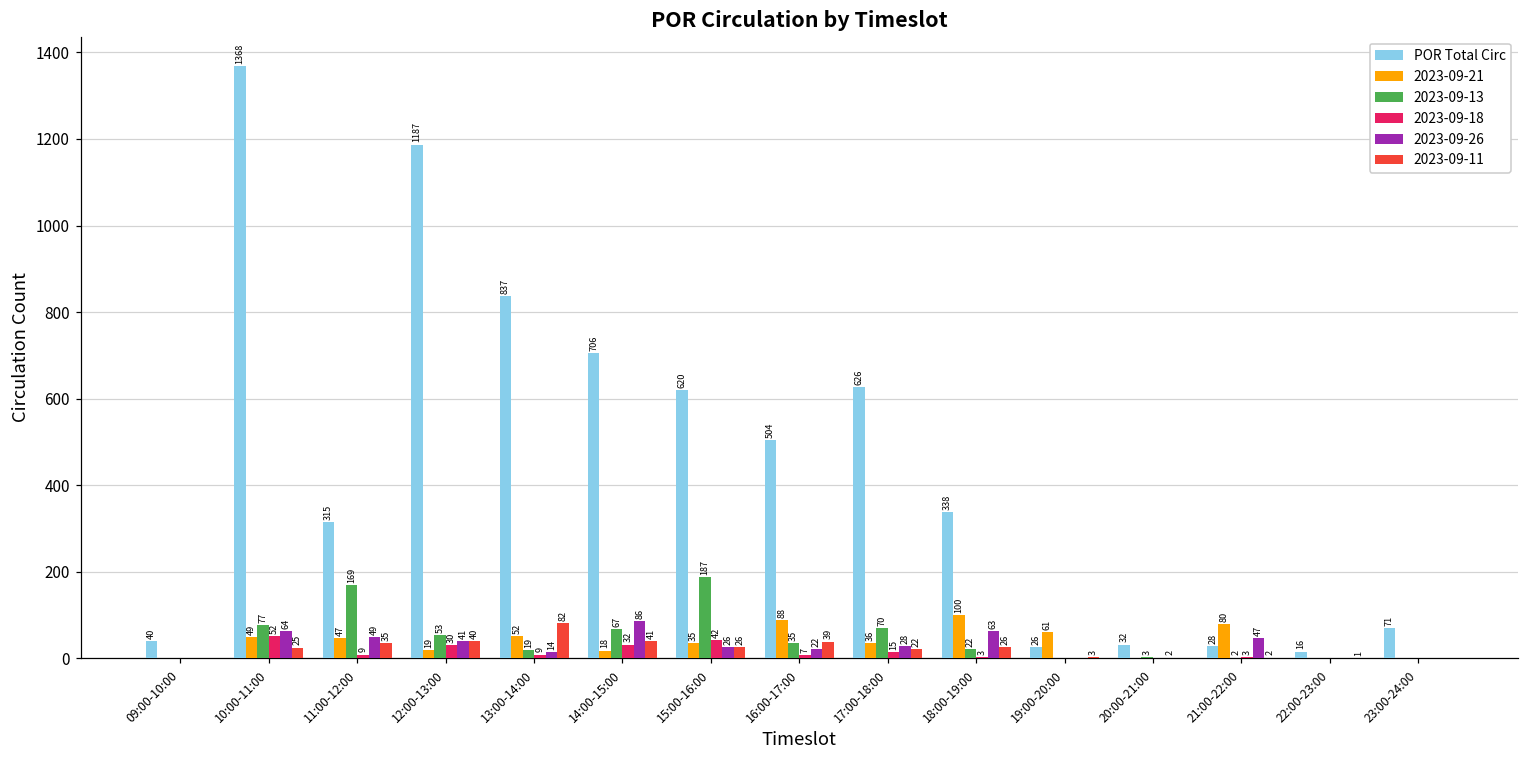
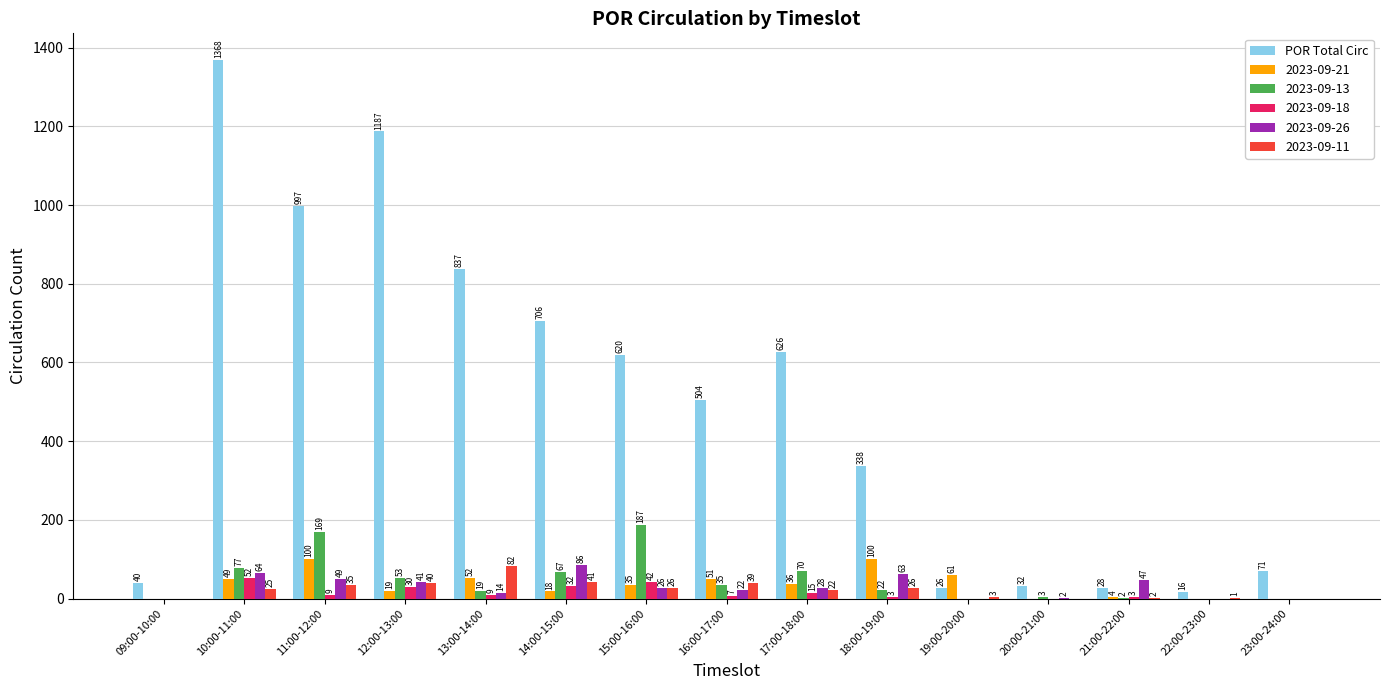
POR Total Circ, 11:00-12:00: 315 -> 997
2023-09-21, 11:00-12:00: 47 -> 100
2023-09-21, 16:00-17:00: 88 -> 51
2023-09-21, 21:00-22:00: 80 -> 4
